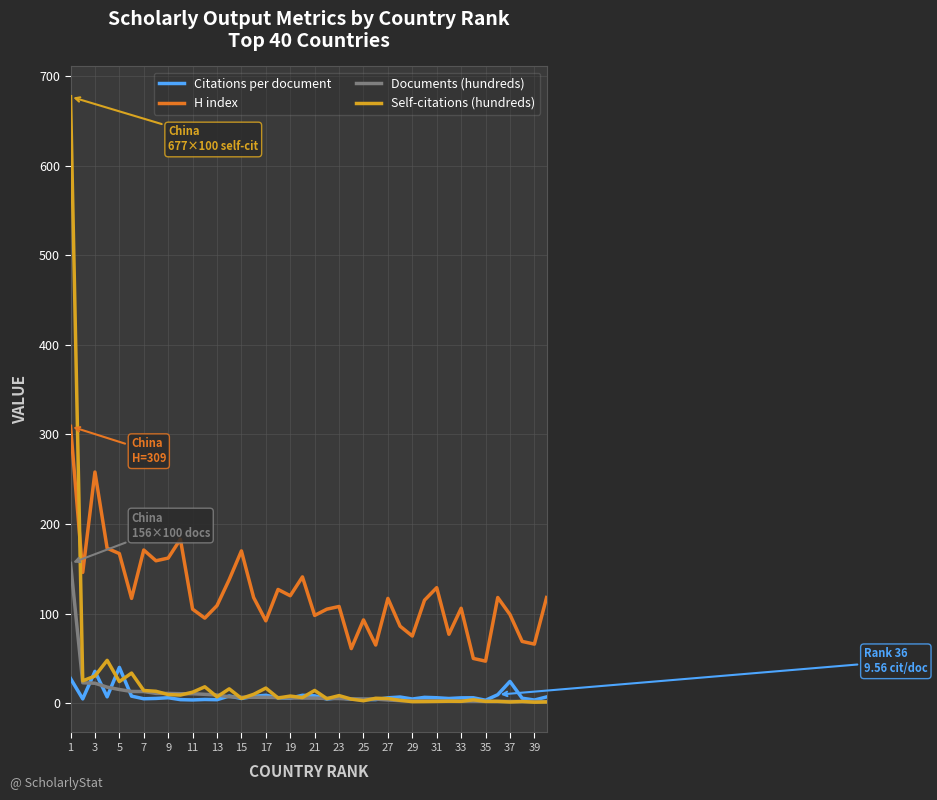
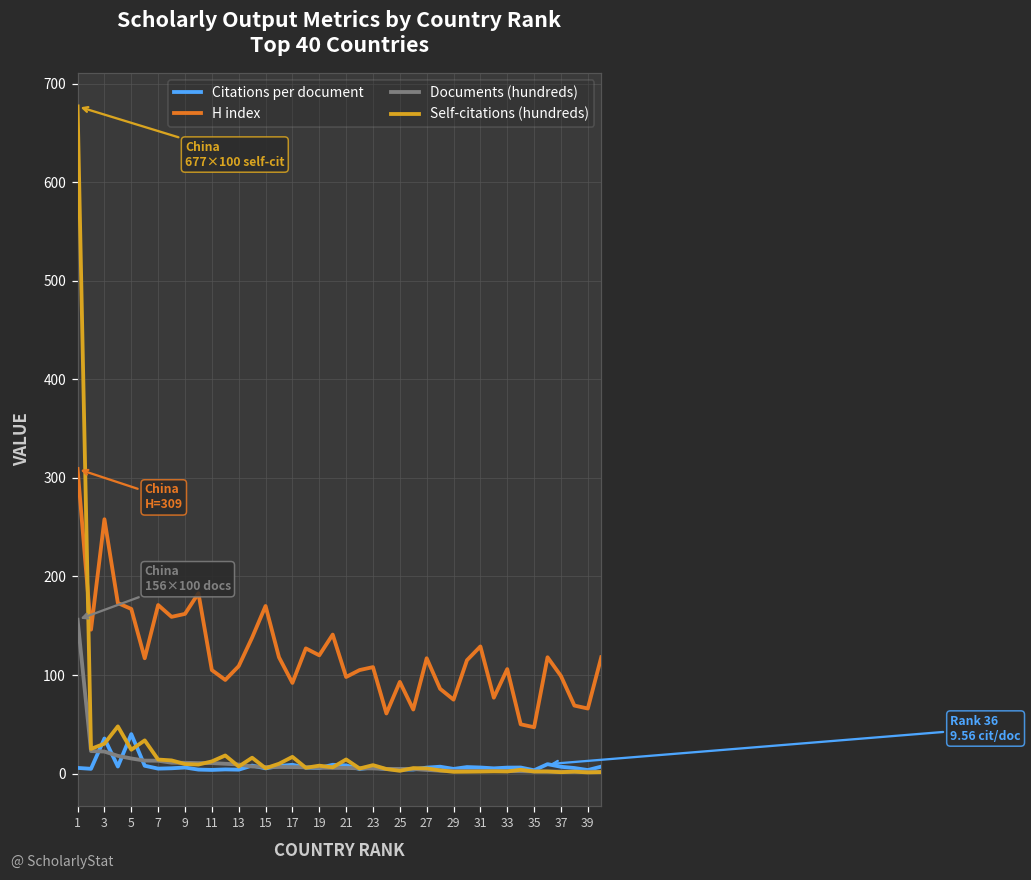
Citations per document, 1: 30 -> 10
Citations per document, 37: 20 -> 10
